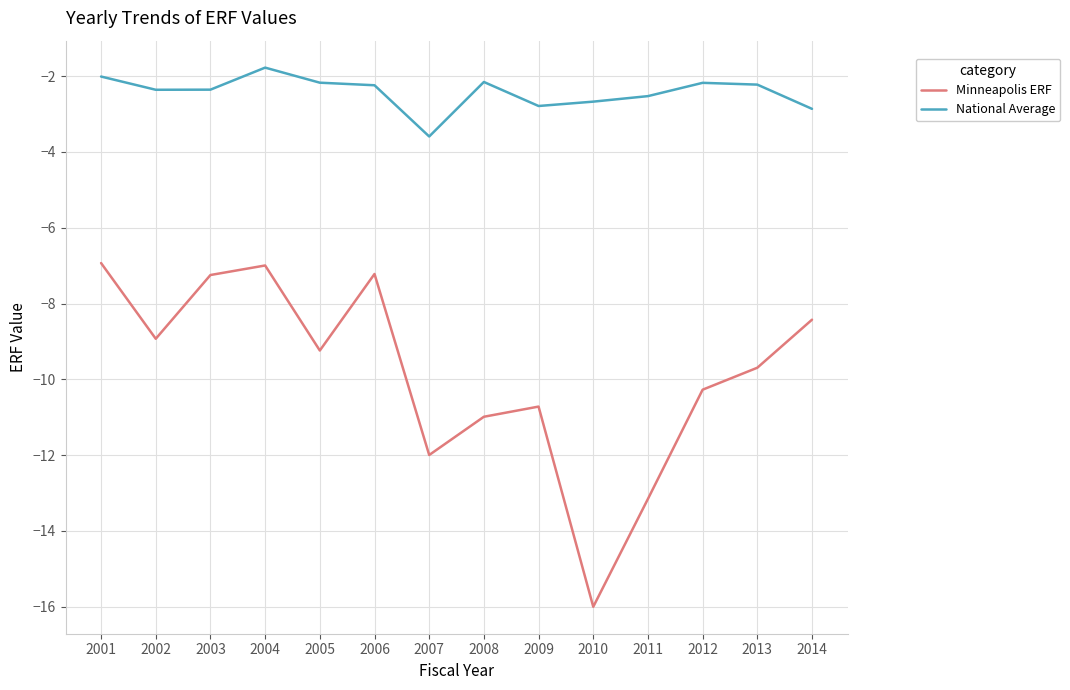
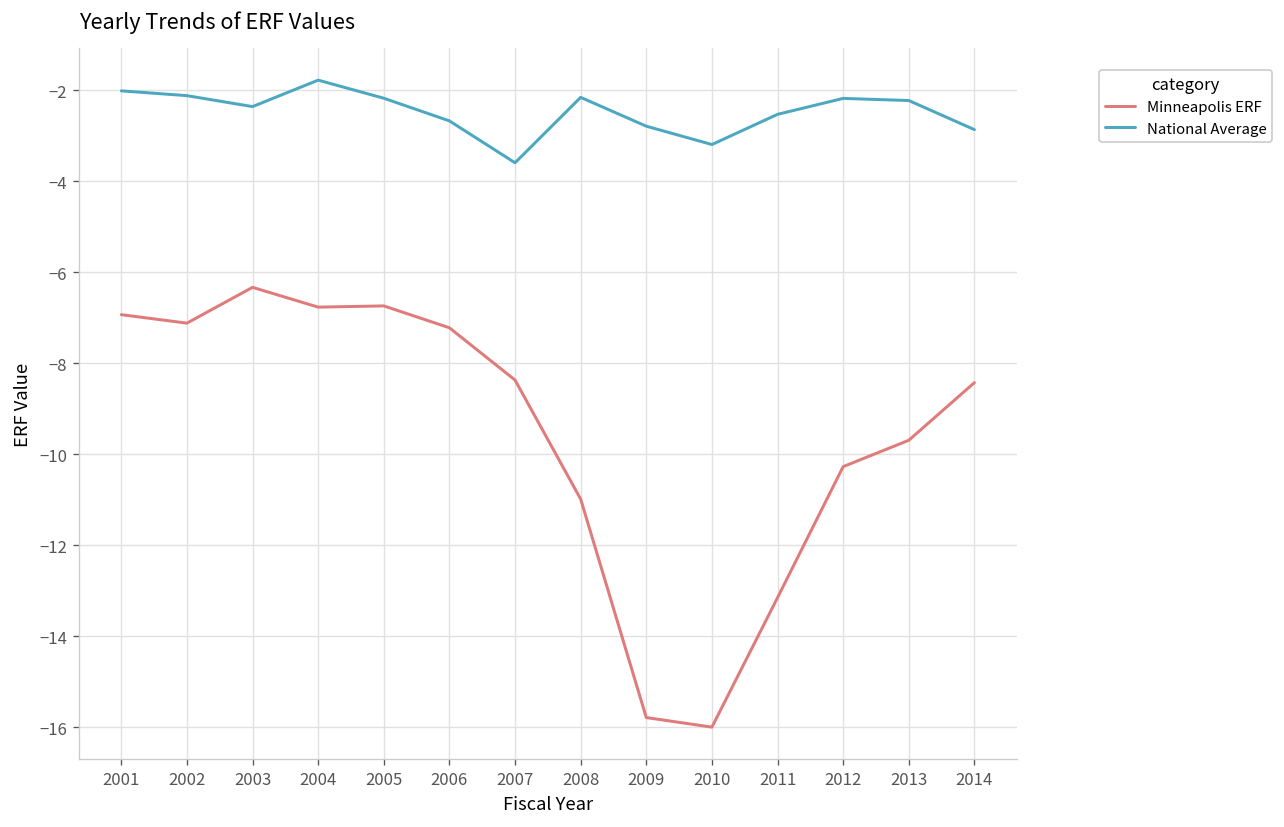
Minneapolis ERF, 2002: -8.9 -> -7.1
National Average, 2002: -2.4 -> -2.1
Minneapolis ERF, 2003: -7.2 -> -6.3
Minneapolis ERF, 2004: -7.0 -> -6.8
Minneapolis ERF, 2005: -9.2 -> -6.7
National Average, 2006: -2.2 -> -2.7
Minneapolis ERF, 2007: -12.0 -> -8.4
Minneapolis ERF, 2009: -10.7 -> -15.8
National Average, 2010: -2.7 -> -3.2
